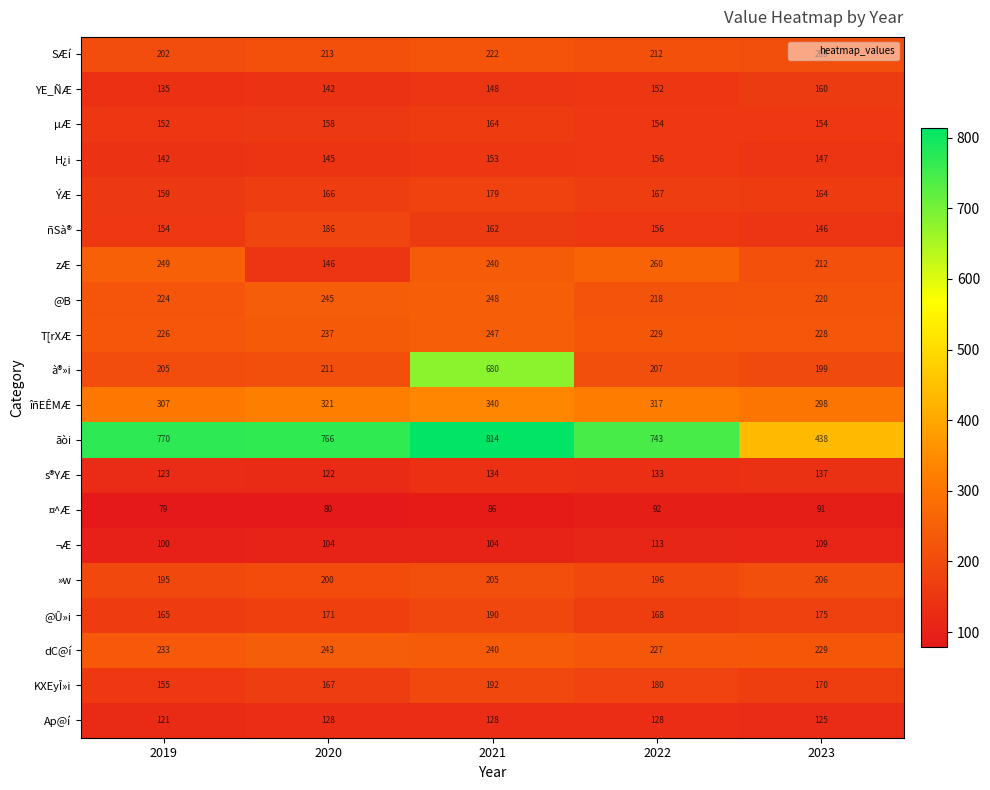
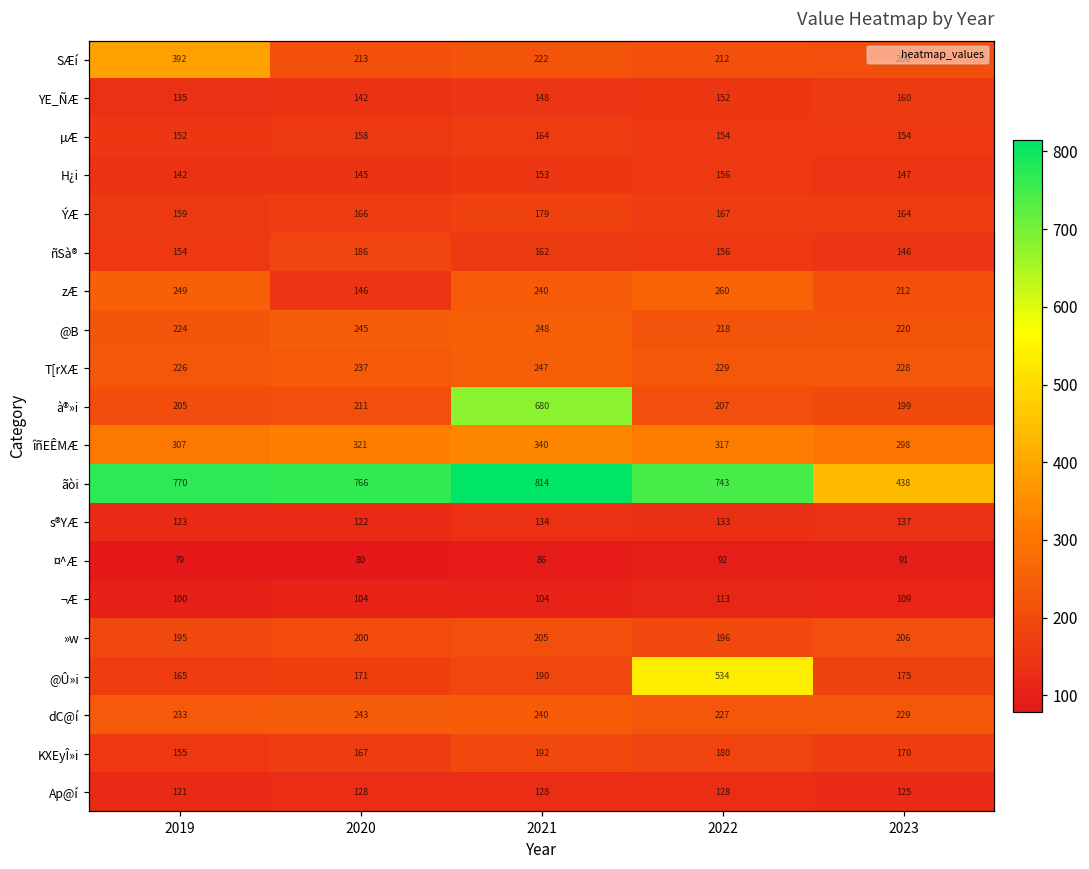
SÆí, 2019: 202 -> 392
@Û»i, 2022: 168 -> 534
